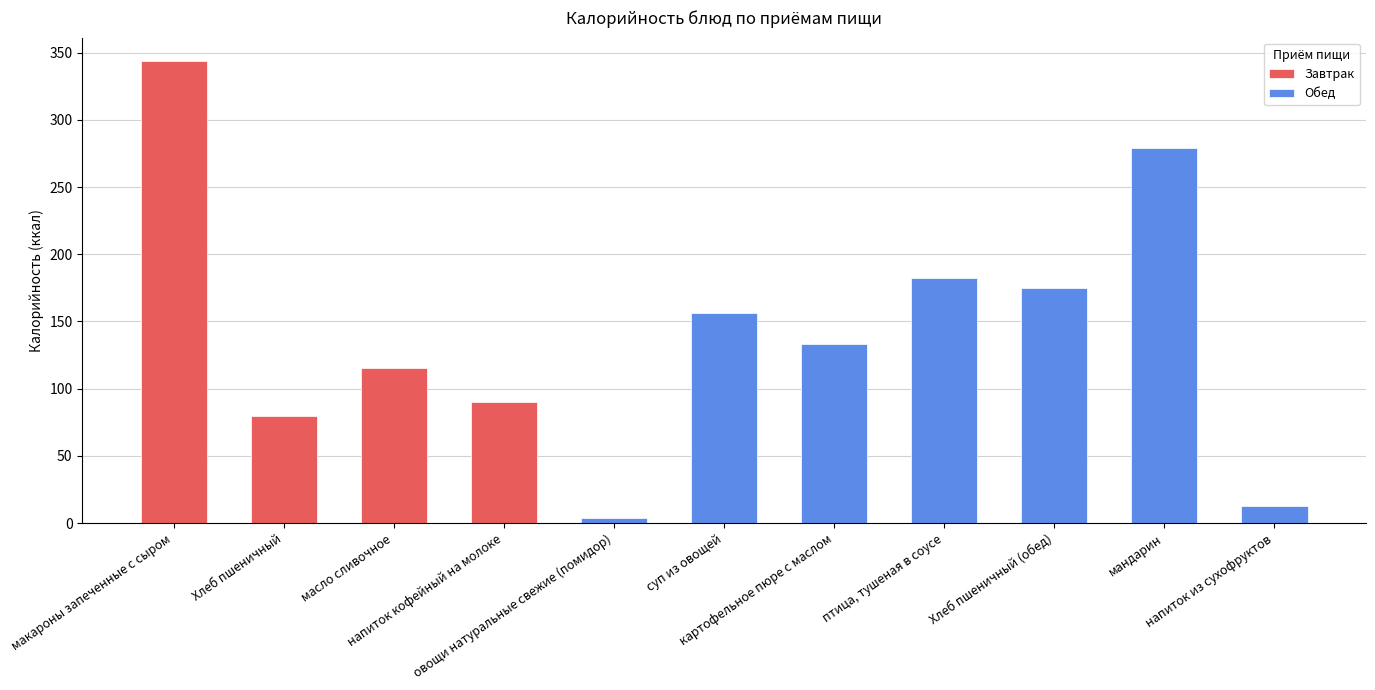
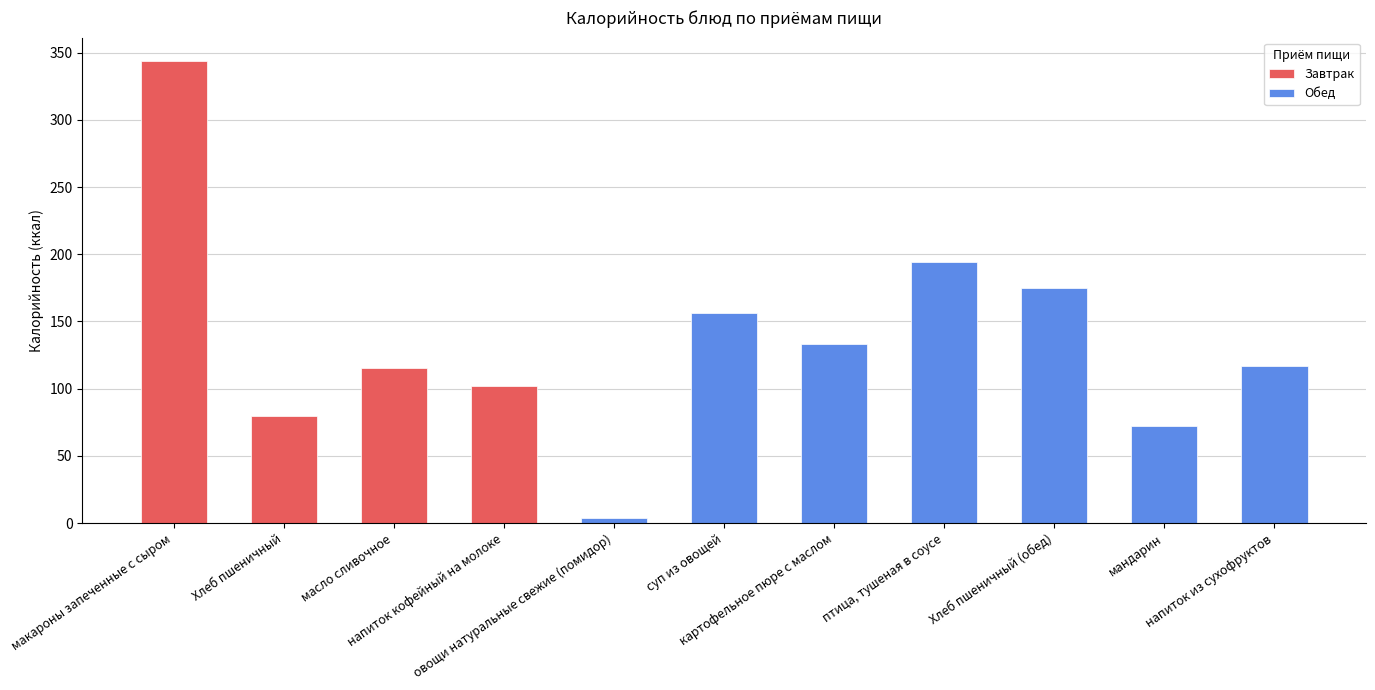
напиток кофейный на молоке: 90 -> 102
птица, тушеная в соусе: 182 -> 194
мандарин: 279 -> 72
напиток из сухофруктов: 13 -> 117
